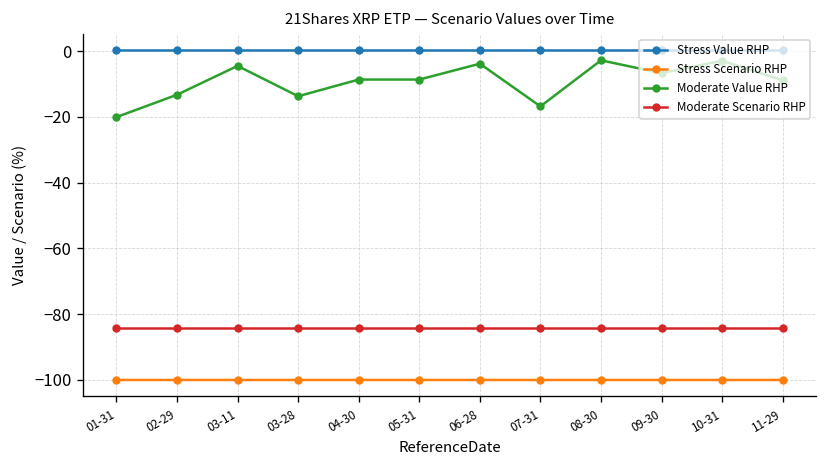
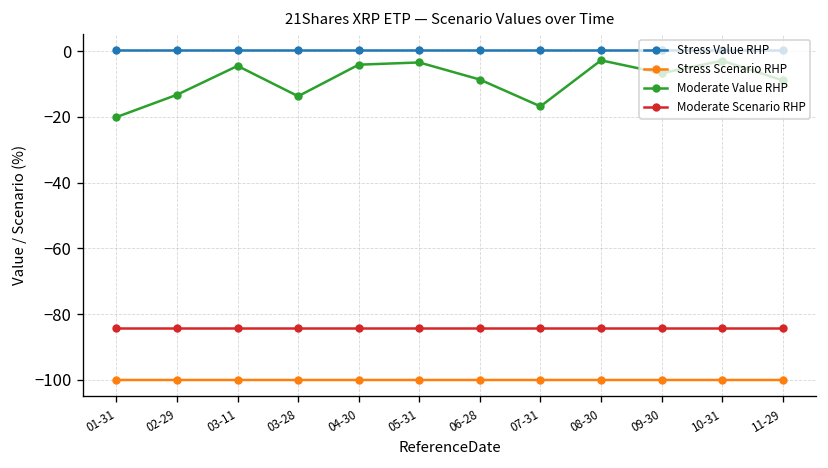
Moderate Value RHP, 04-30: -9 -> -4
Moderate Value RHP, 05-31: -9 -> -3
Moderate Value RHP, 06-28: -4 -> -9
